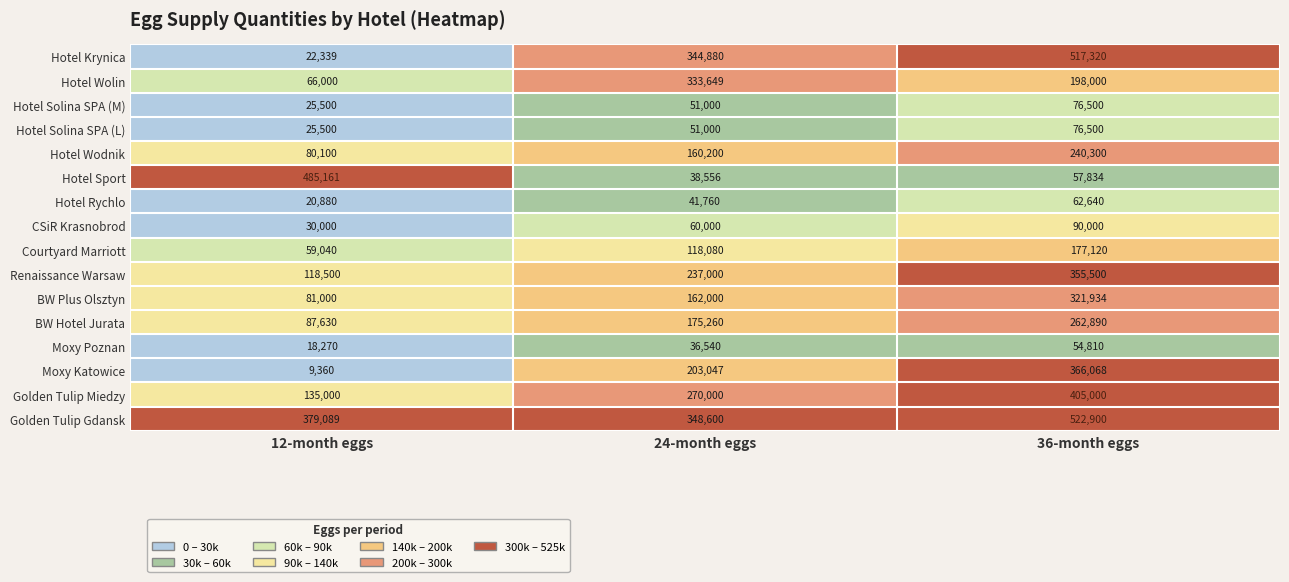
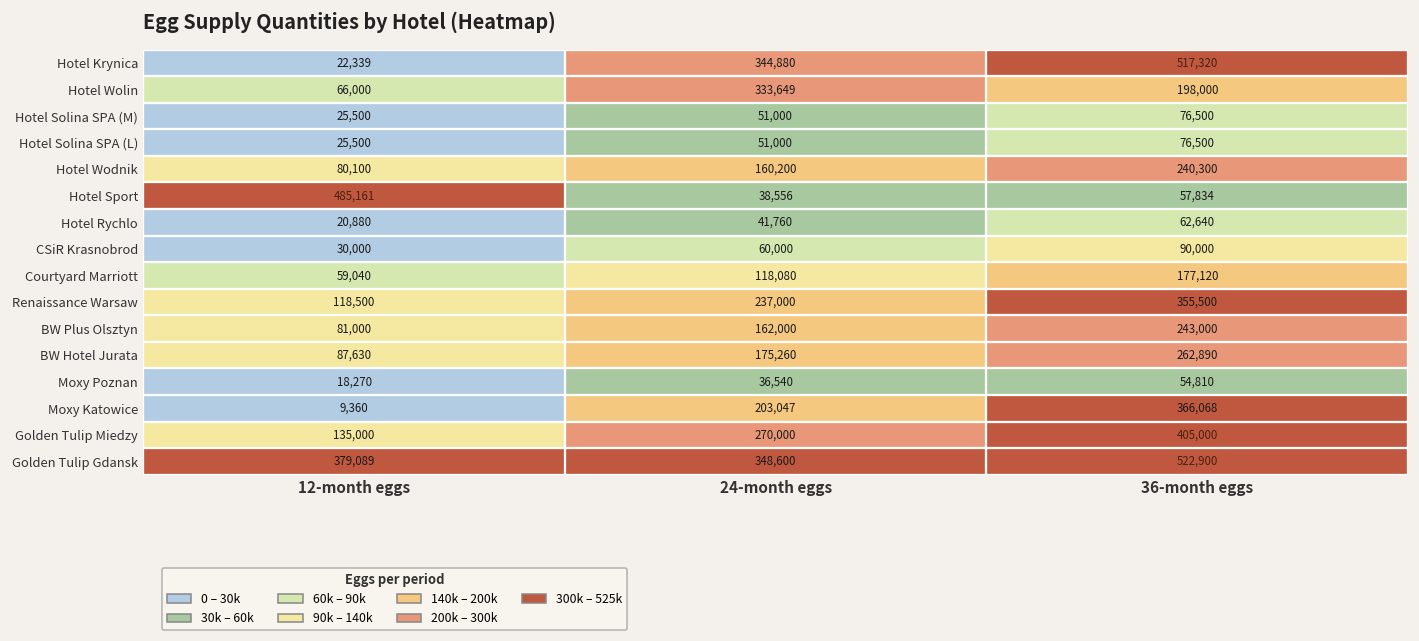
BW Plus Olsztyn, 36-month eggs: 321,934 -> 243,000
